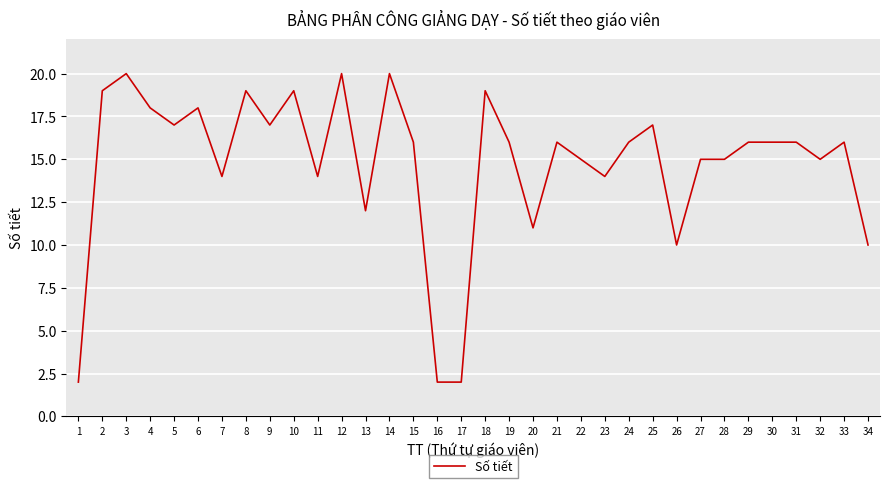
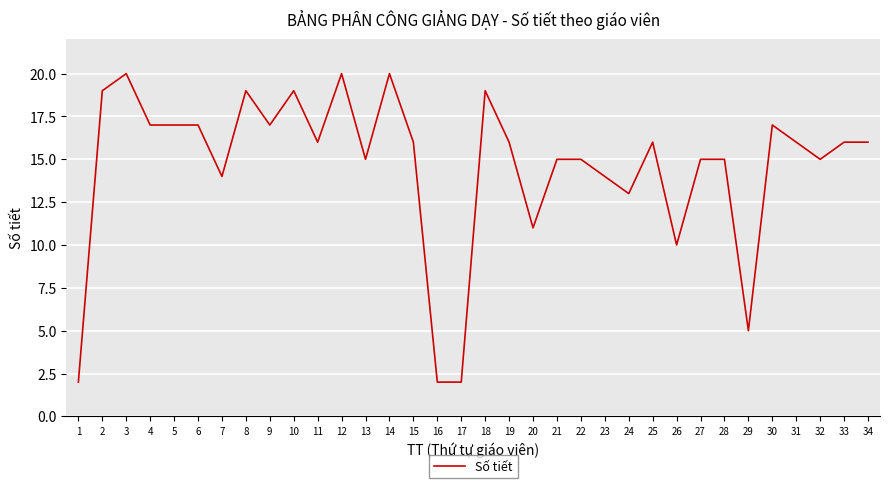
4: 18 -> 17
6: 18 -> 17
11: 14 -> 16
13: 12 -> 15
21: 16 -> 15
24: 16 -> 13
25: 17 -> 16
29: 16 -> 5
30: 16 -> 17
34: 10 -> 16
